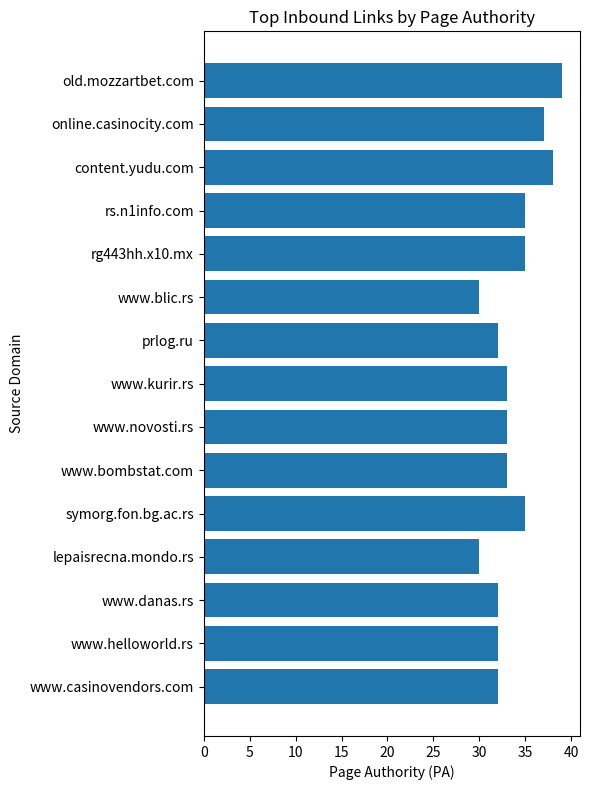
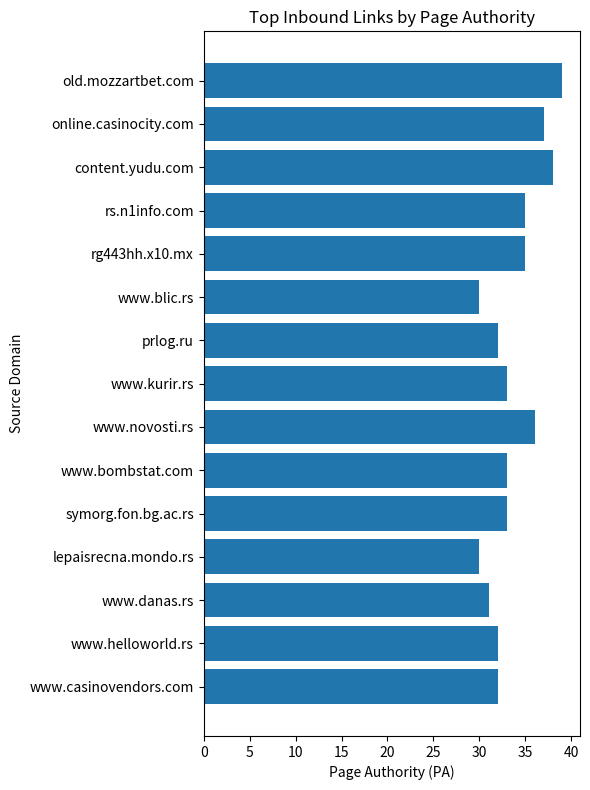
www.novosti.rs: 33 -> 36
symorg.fon.bg.ac.rs: 35 -> 33
www.danas.rs: 32 -> 31
